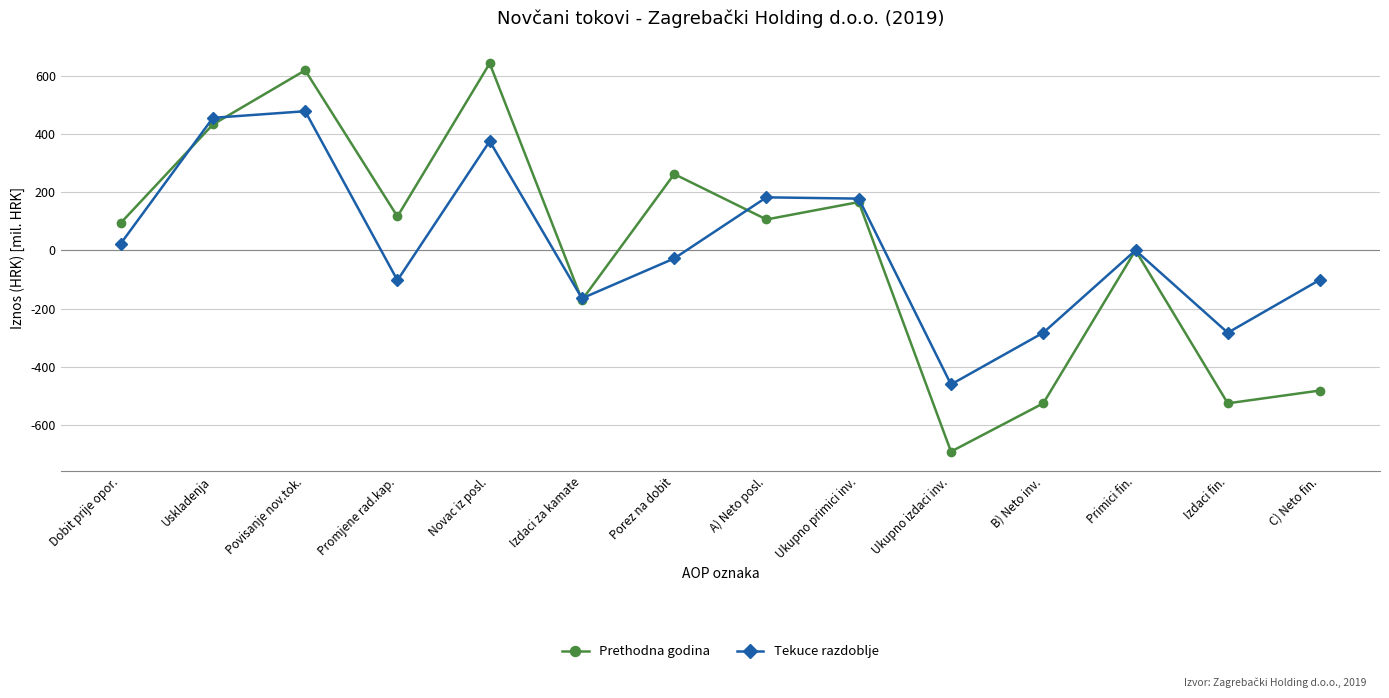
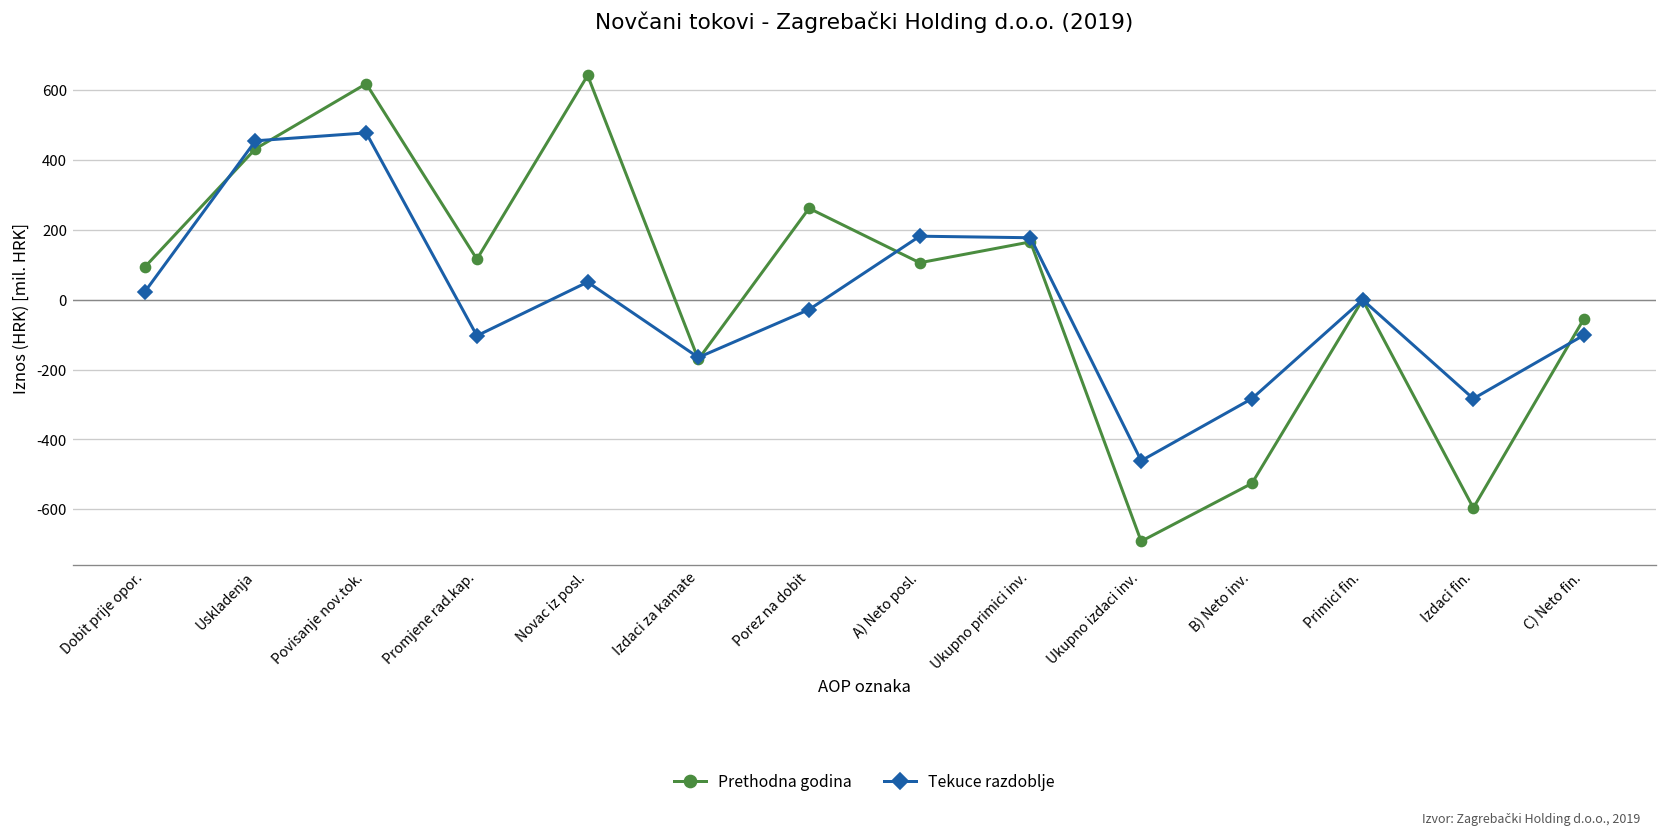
Tekuce razdoblje, Novac iz posl.: 380 -> 50
Prethodna godina, Izdaci fin.: -530 -> -600
Prethodna godina, C) Neto fin.: -480 -> -50
